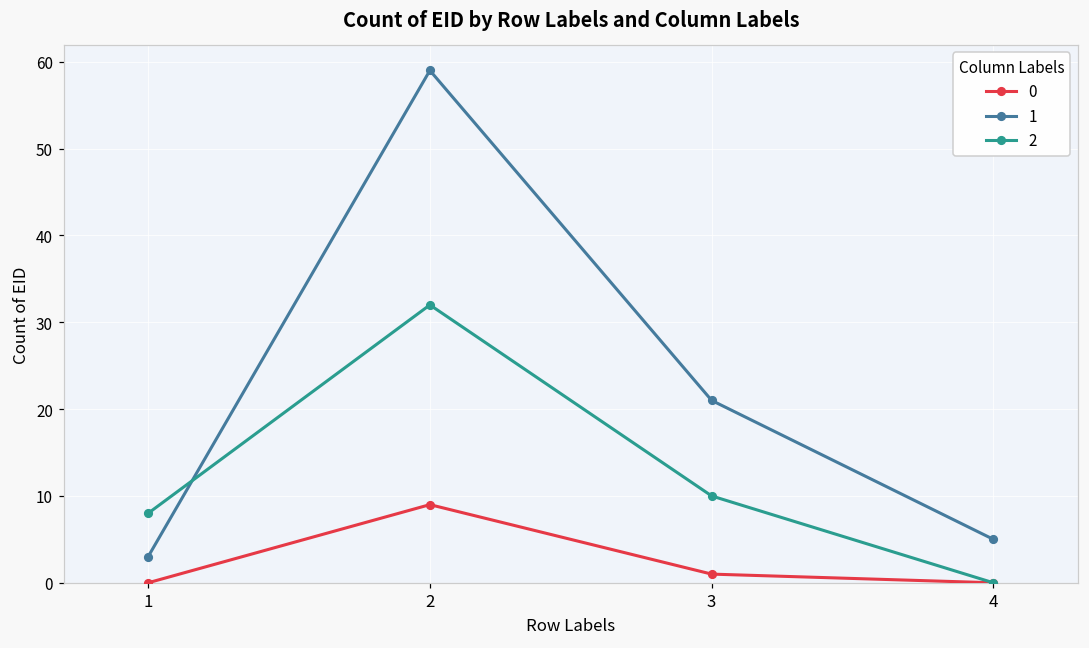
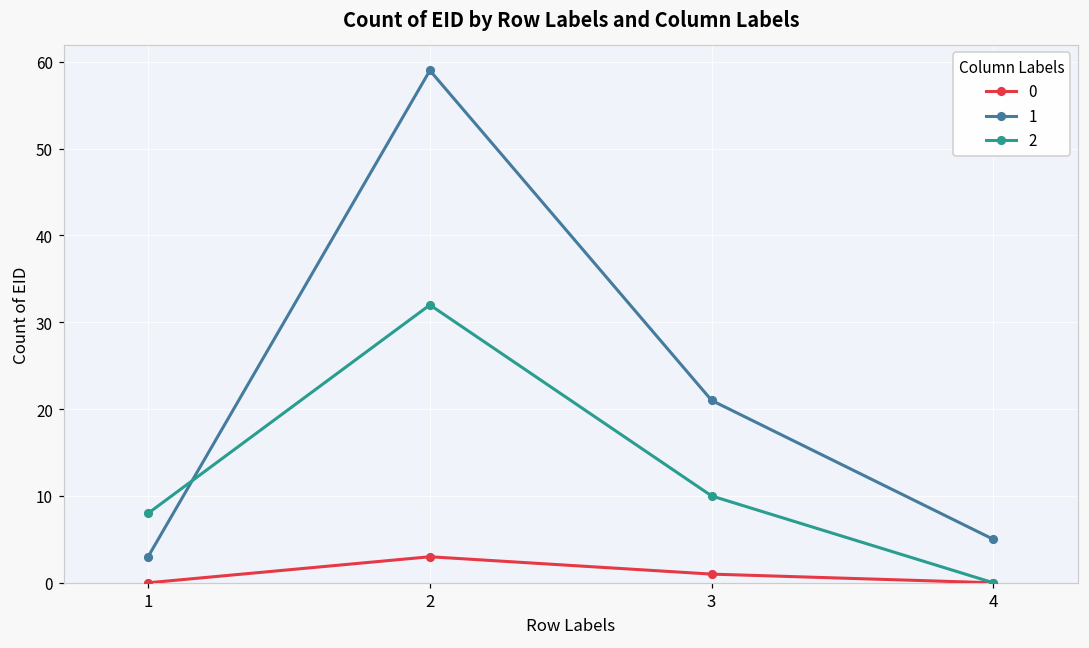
0, 2: 9 -> 3
